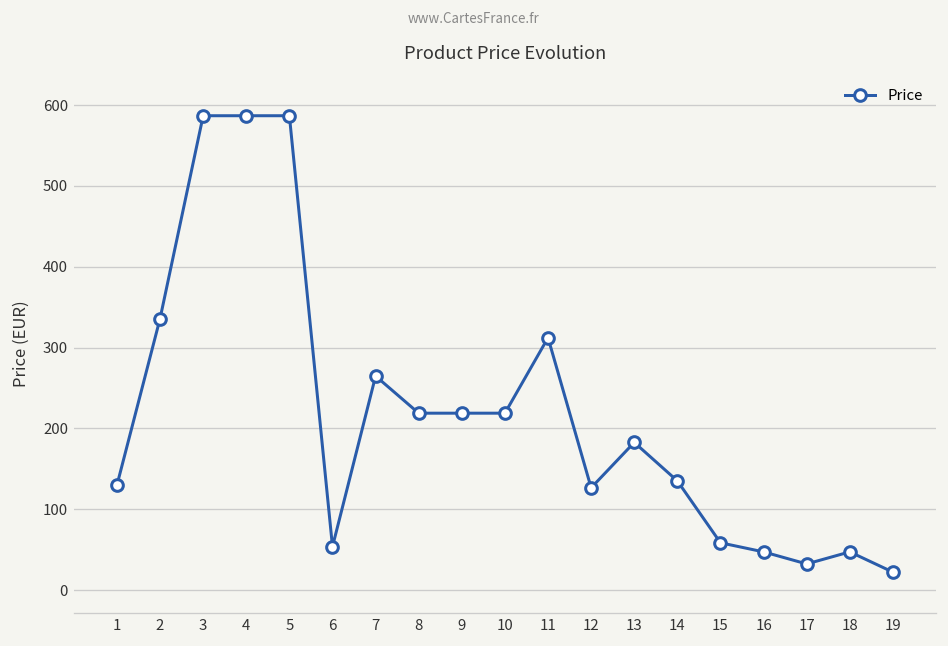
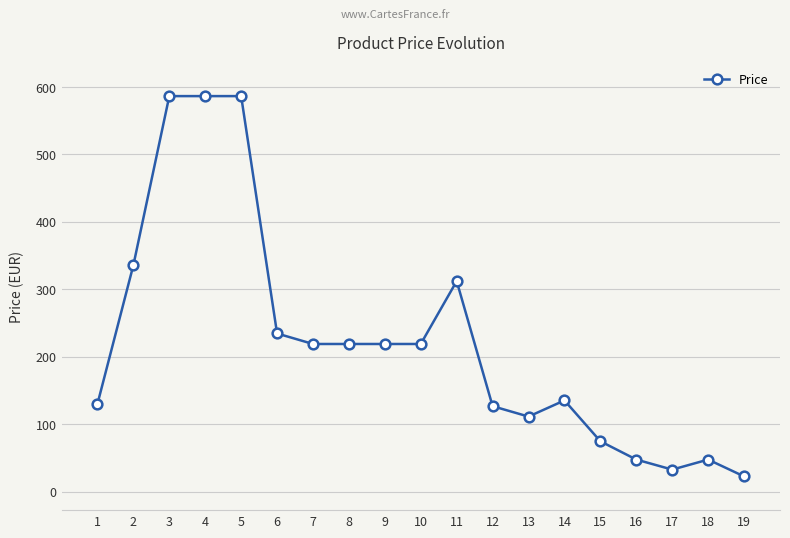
6: 50 -> 230
7: 260 -> 220
13: 180 -> 110
15: 60 -> 70
